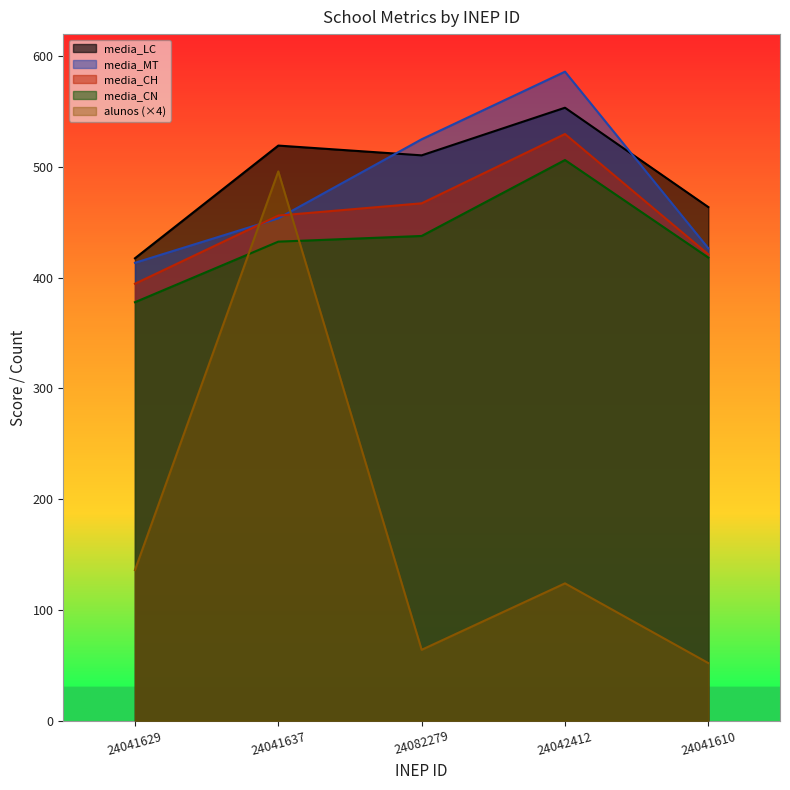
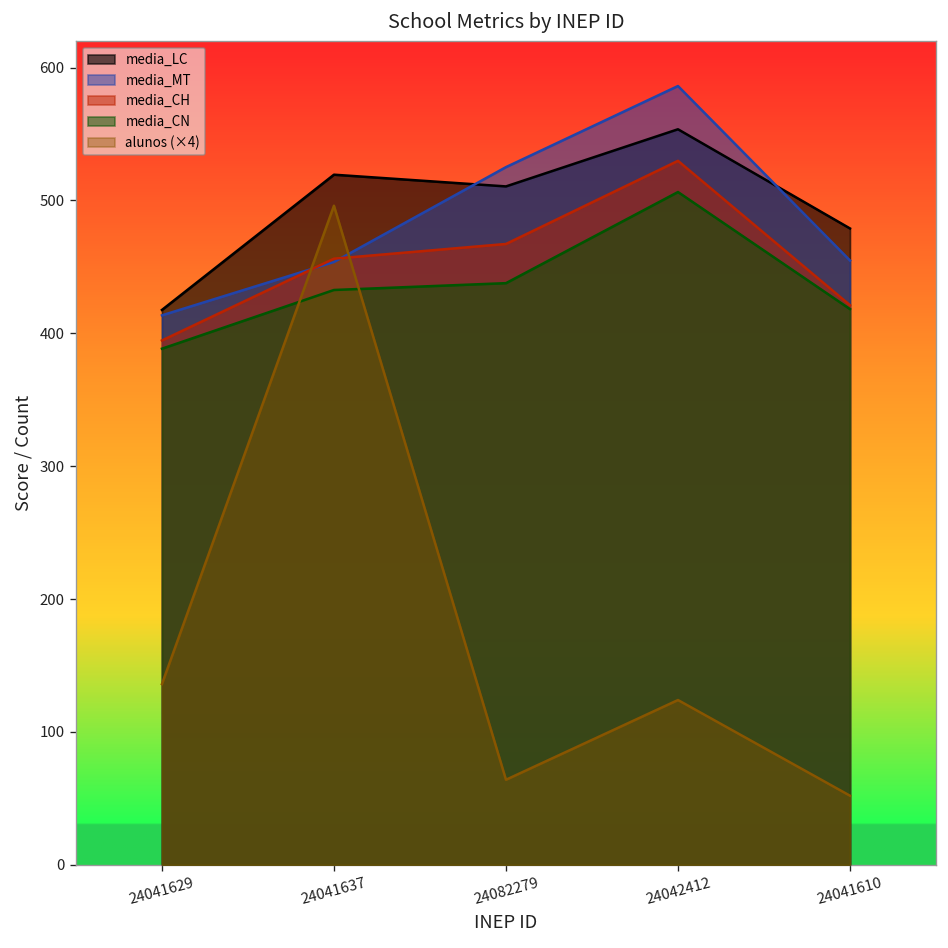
media_CN, 24041629: 378 -> 388
media_LC, 24041610: 464 -> 479
media_MT, 24041610: 427 -> 455
